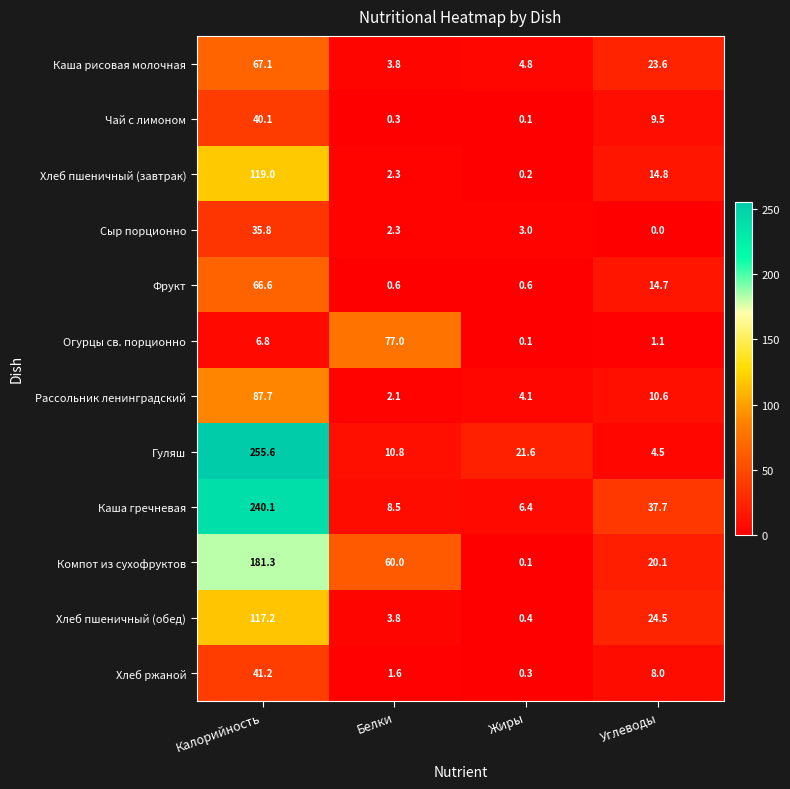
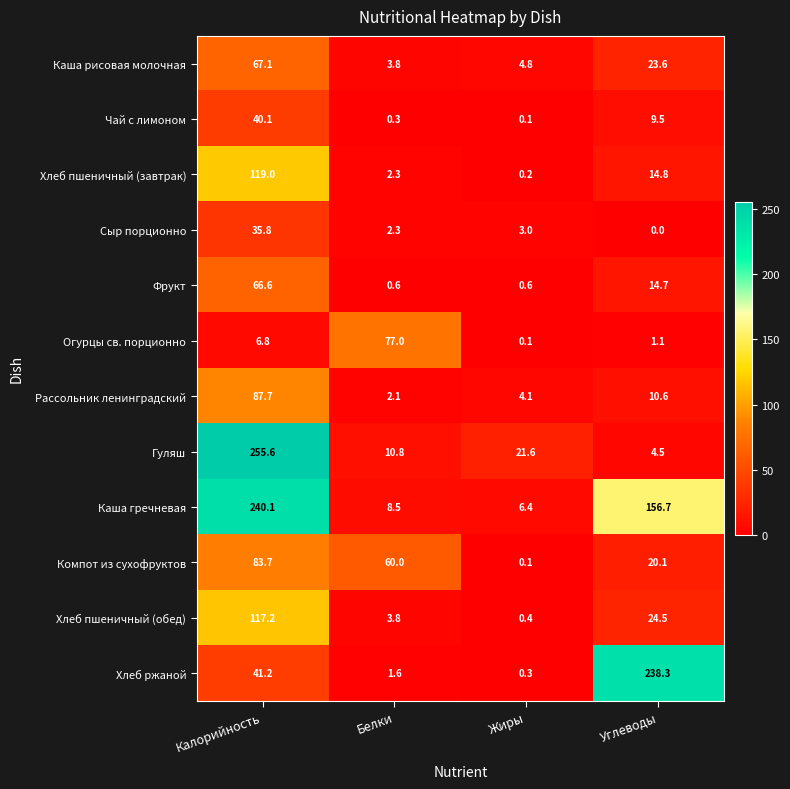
Каша гречневая, Углеводы: 37.7 -> 156.7
Компот из сухофруктов, Калорийность: 181.3 -> 83.7
Хлеб ржаной, Углеводы: 8.0 -> 238.3
